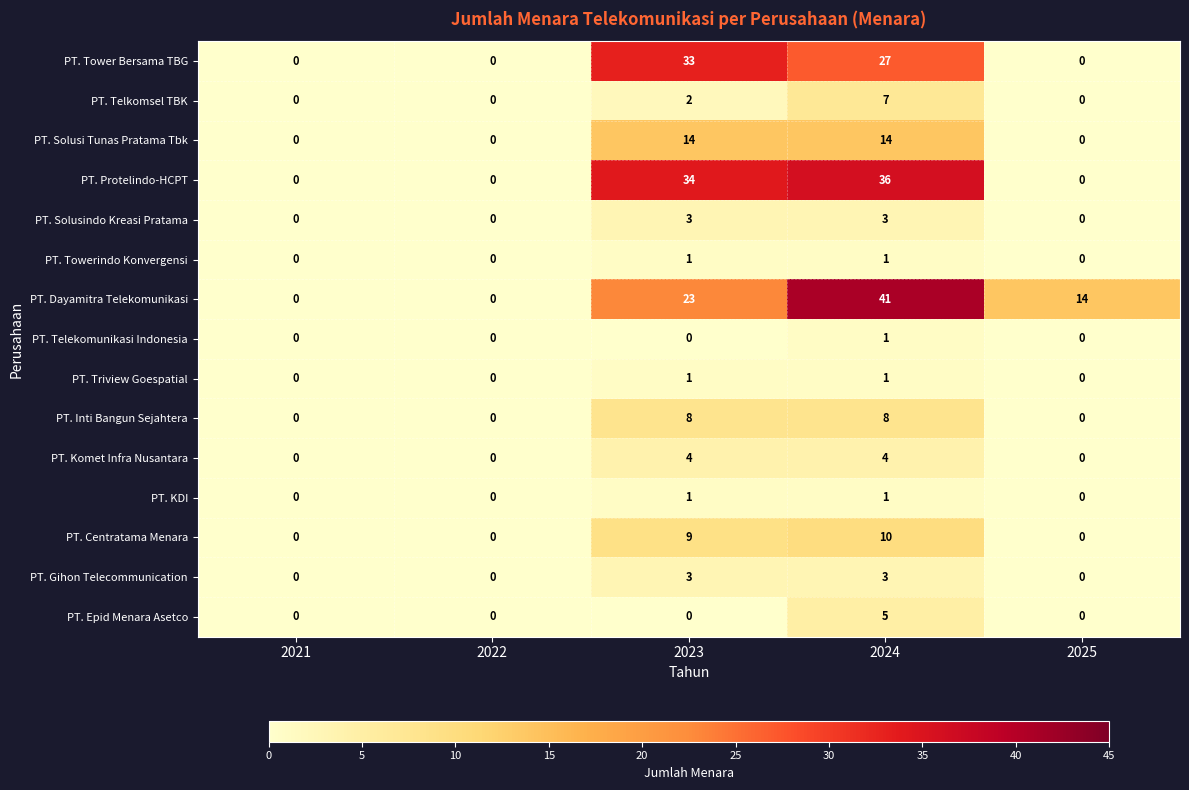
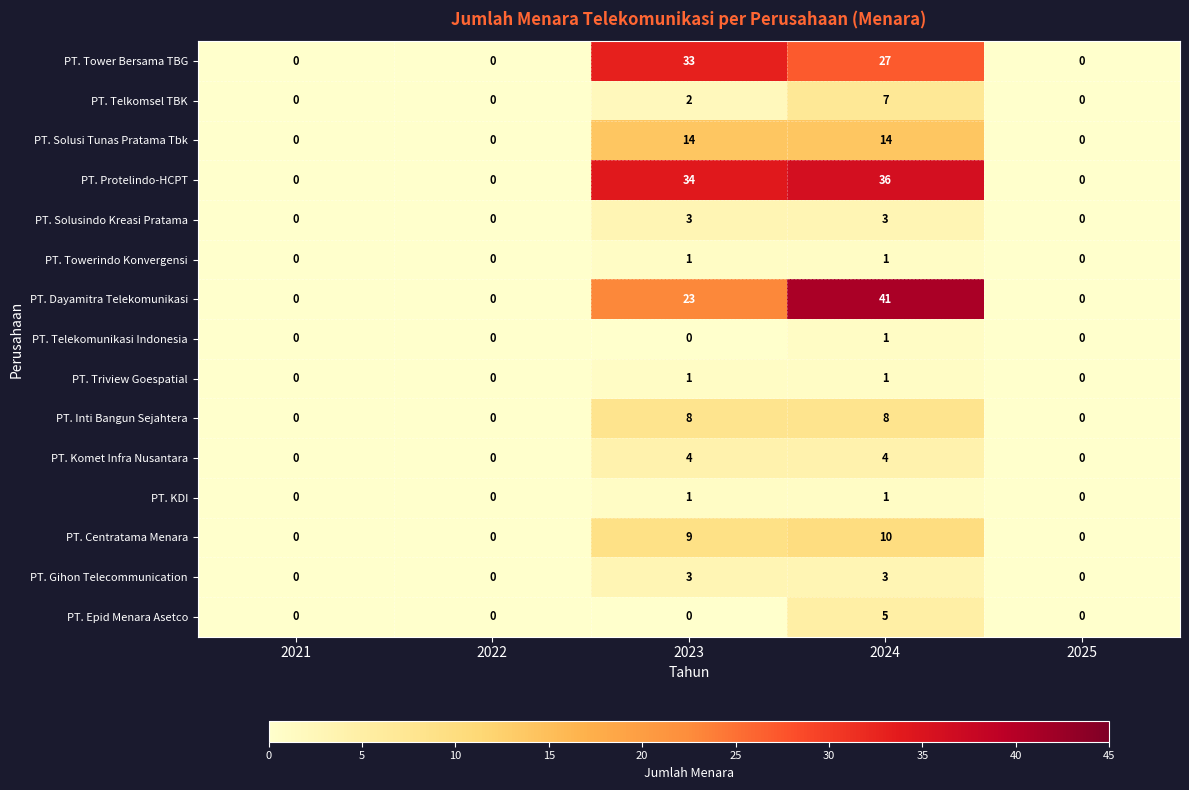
PT. Dayamitra Telekomunikasi, 2025: 14 -> 0
